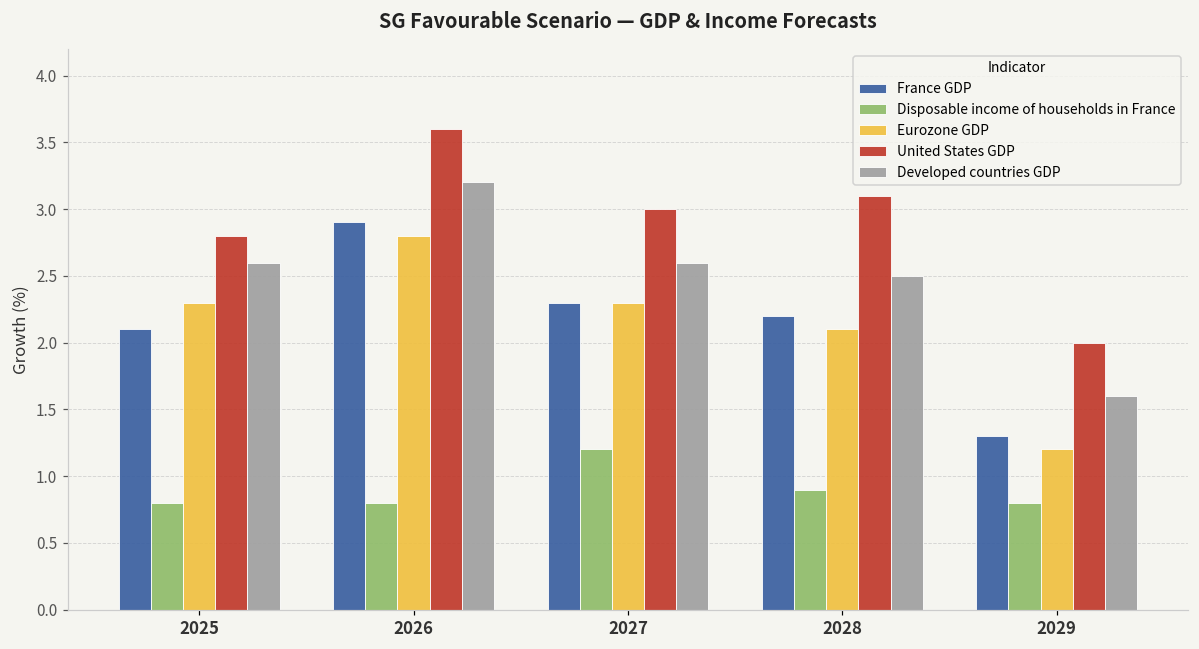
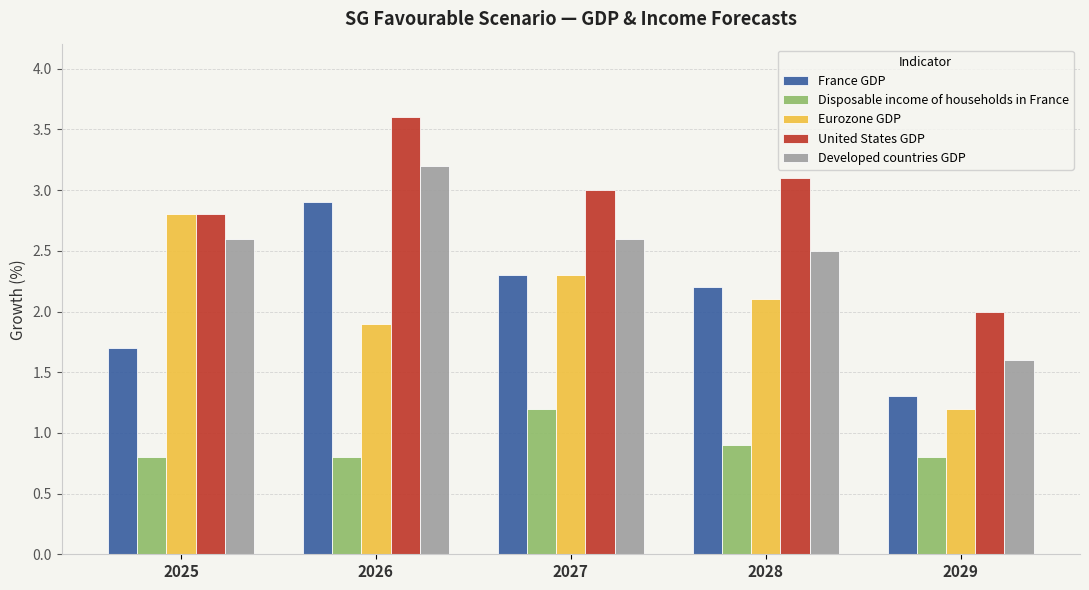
France GDP, 2025: 2.1 -> 1.7
Eurozone GDP, 2025: 2.3 -> 2.8
Eurozone GDP, 2026: 2.8 -> 1.9
